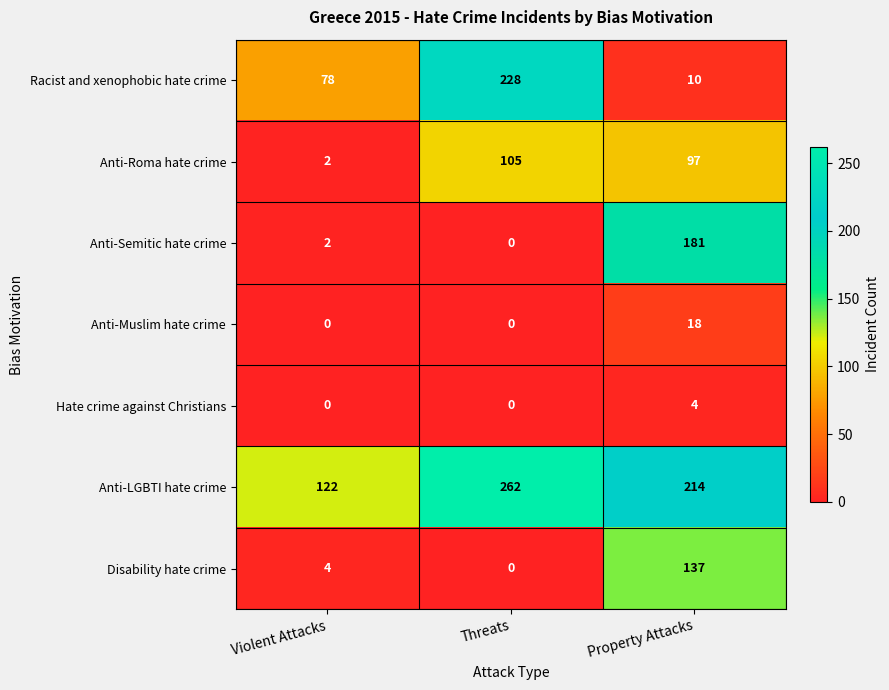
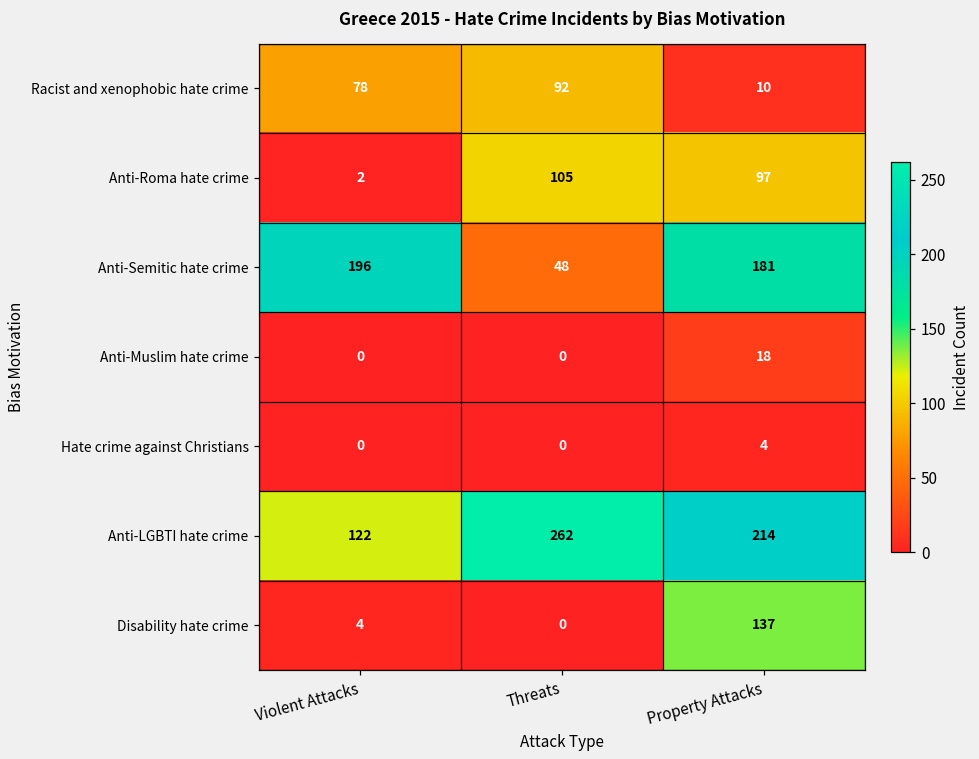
Racist and xenophobic hate crime, Threats: 228 -> 92
Anti-Semitic hate crime, Violent Attacks: 2 -> 196
Anti-Semitic hate crime, Threats: 0 -> 48
